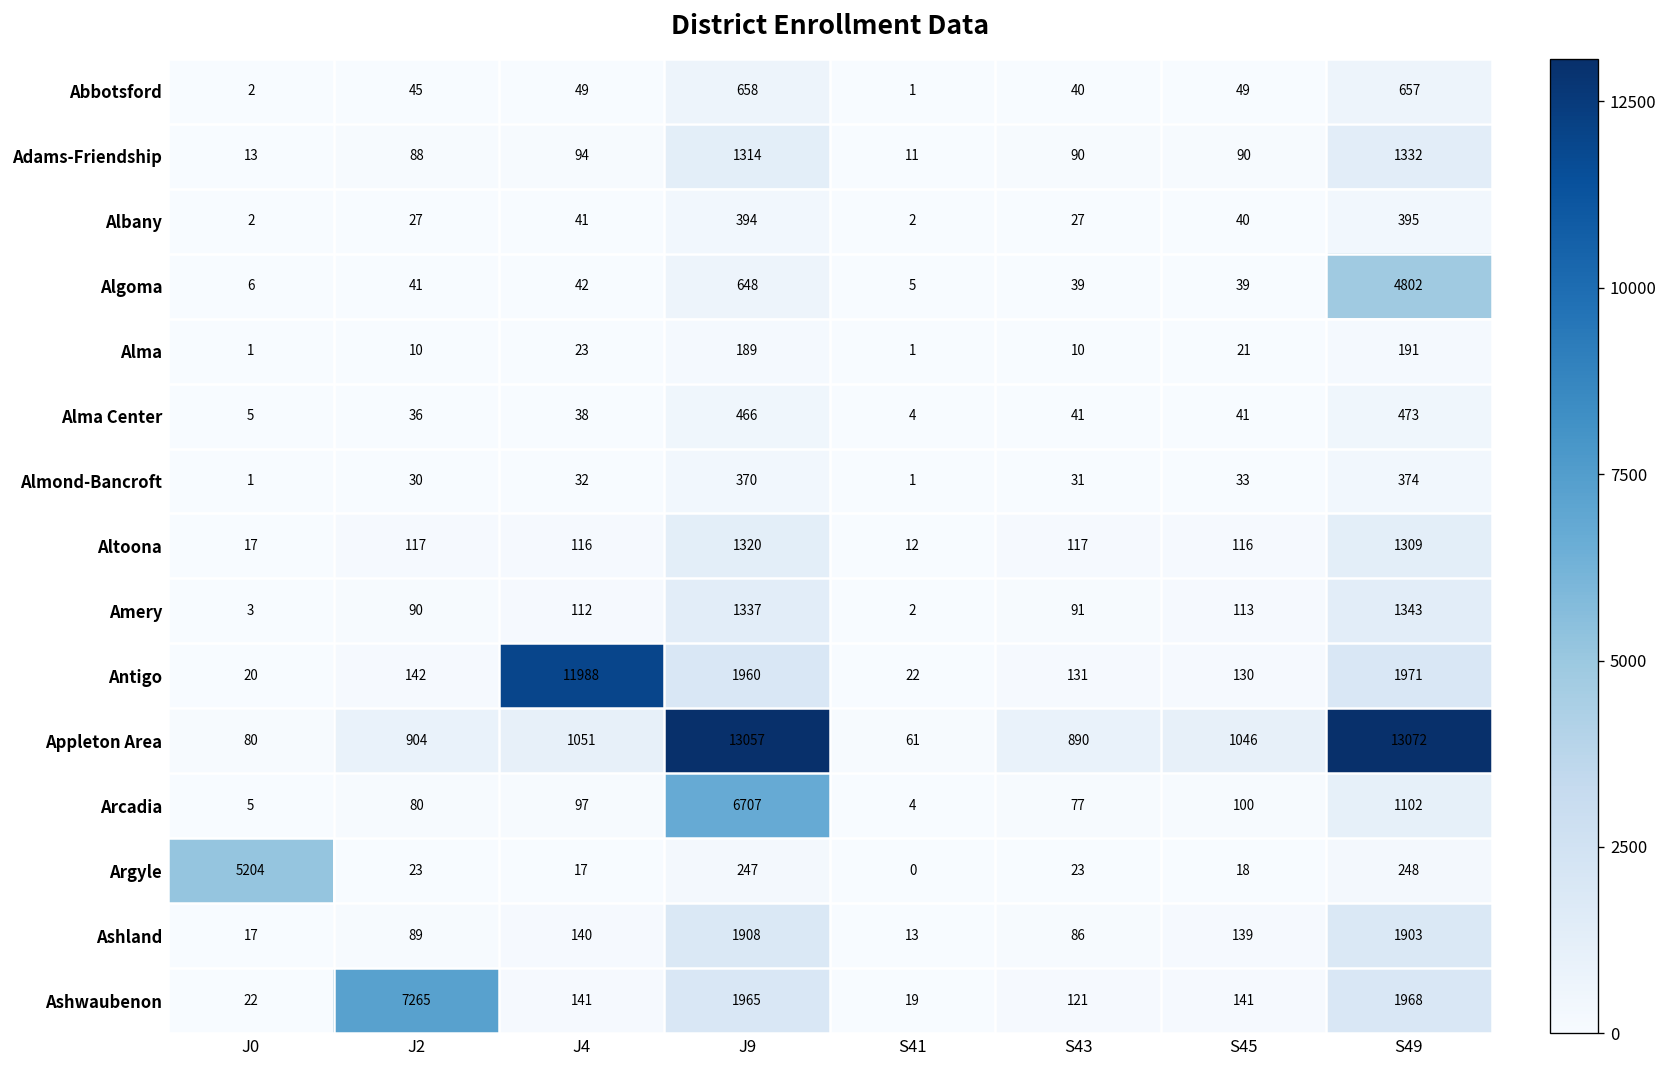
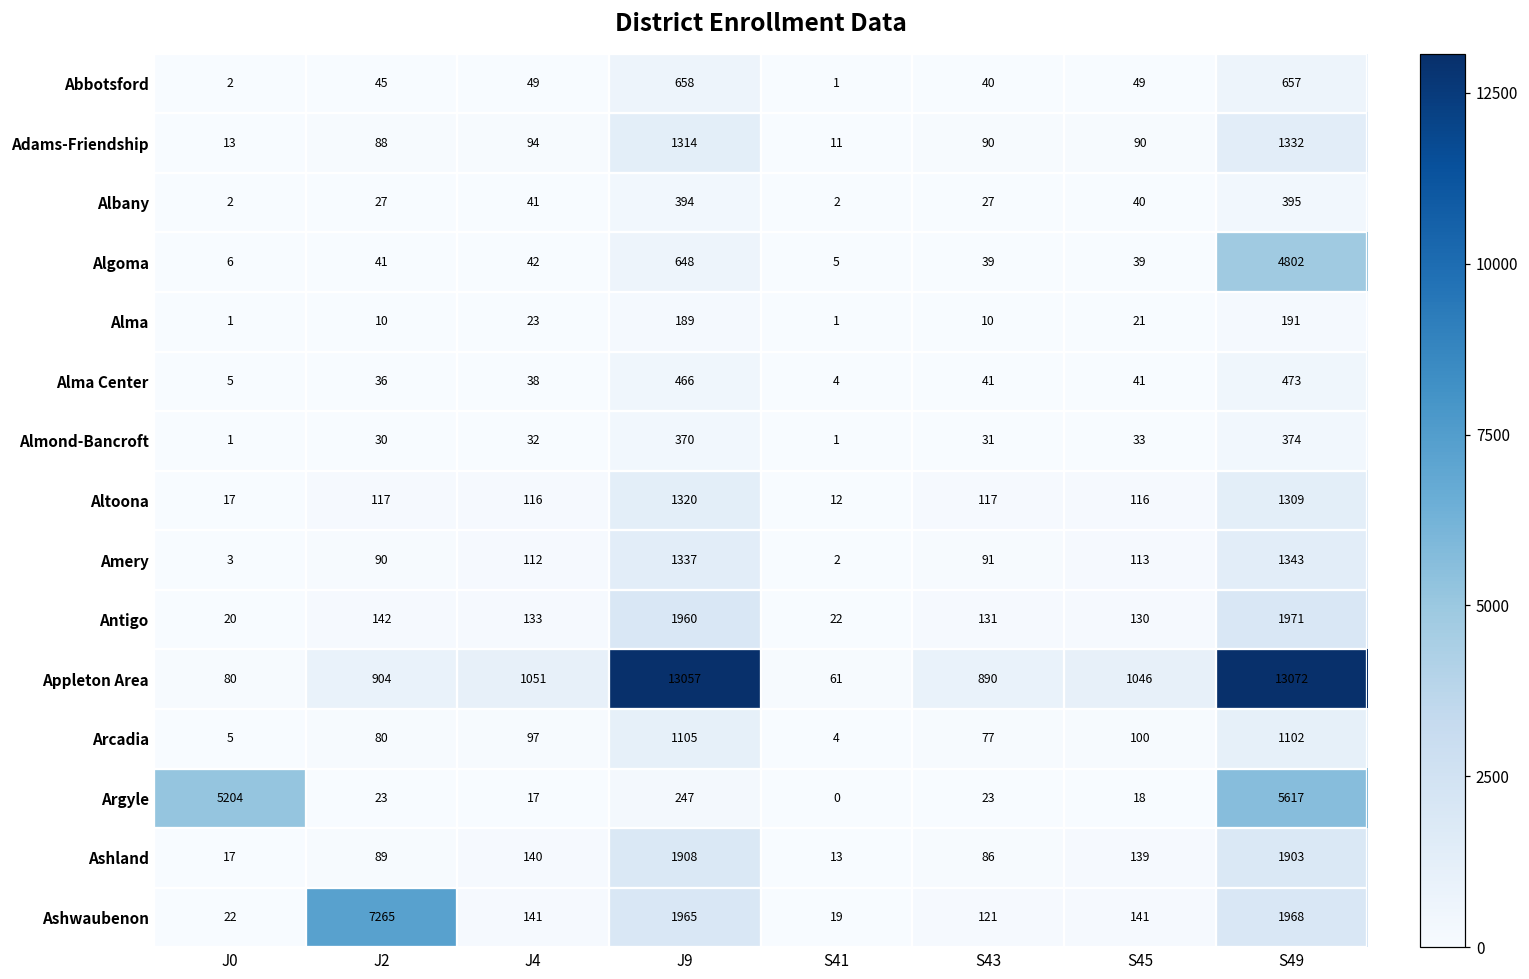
Antigo, J4: 11988 -> 133
Arcadia, J9: 6707 -> 1105
Argyle, S49: 248 -> 5617
